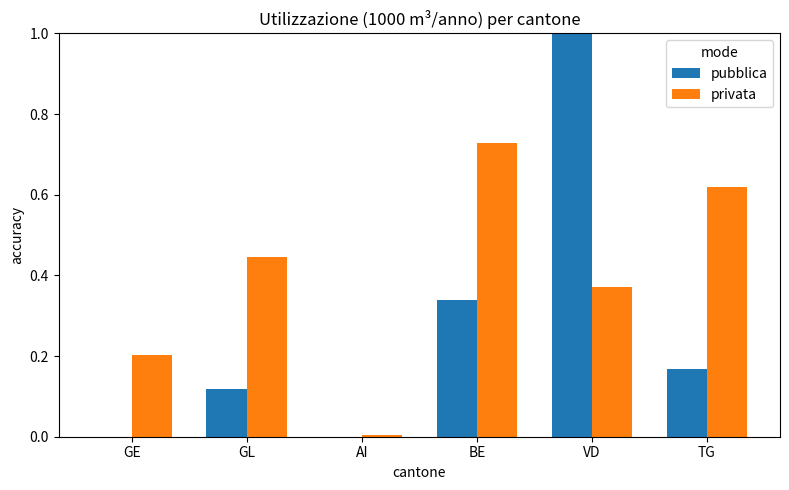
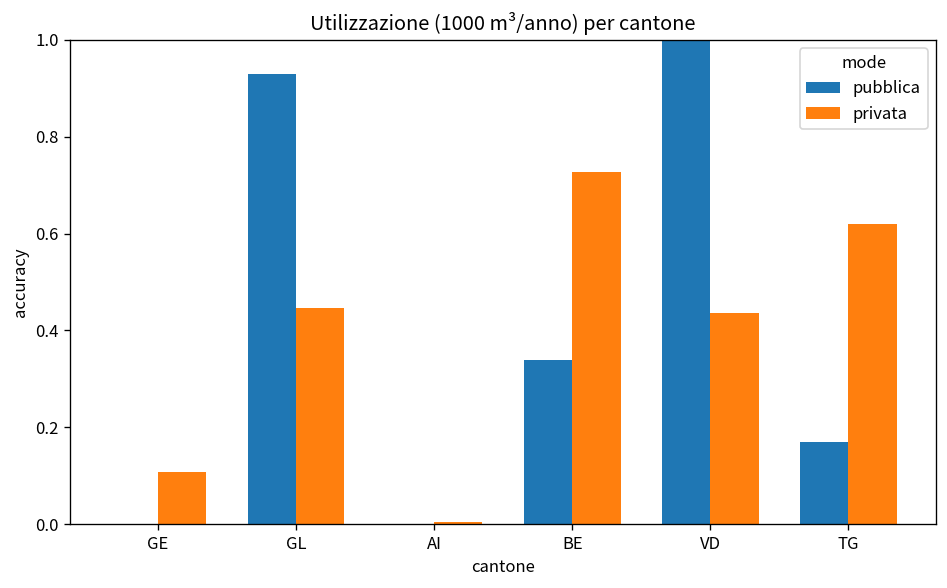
privata, GE: 0.20 -> 0.11
pubblica, GL: 0.12 -> 0.93
privata, VD: 0.37 -> 0.44
